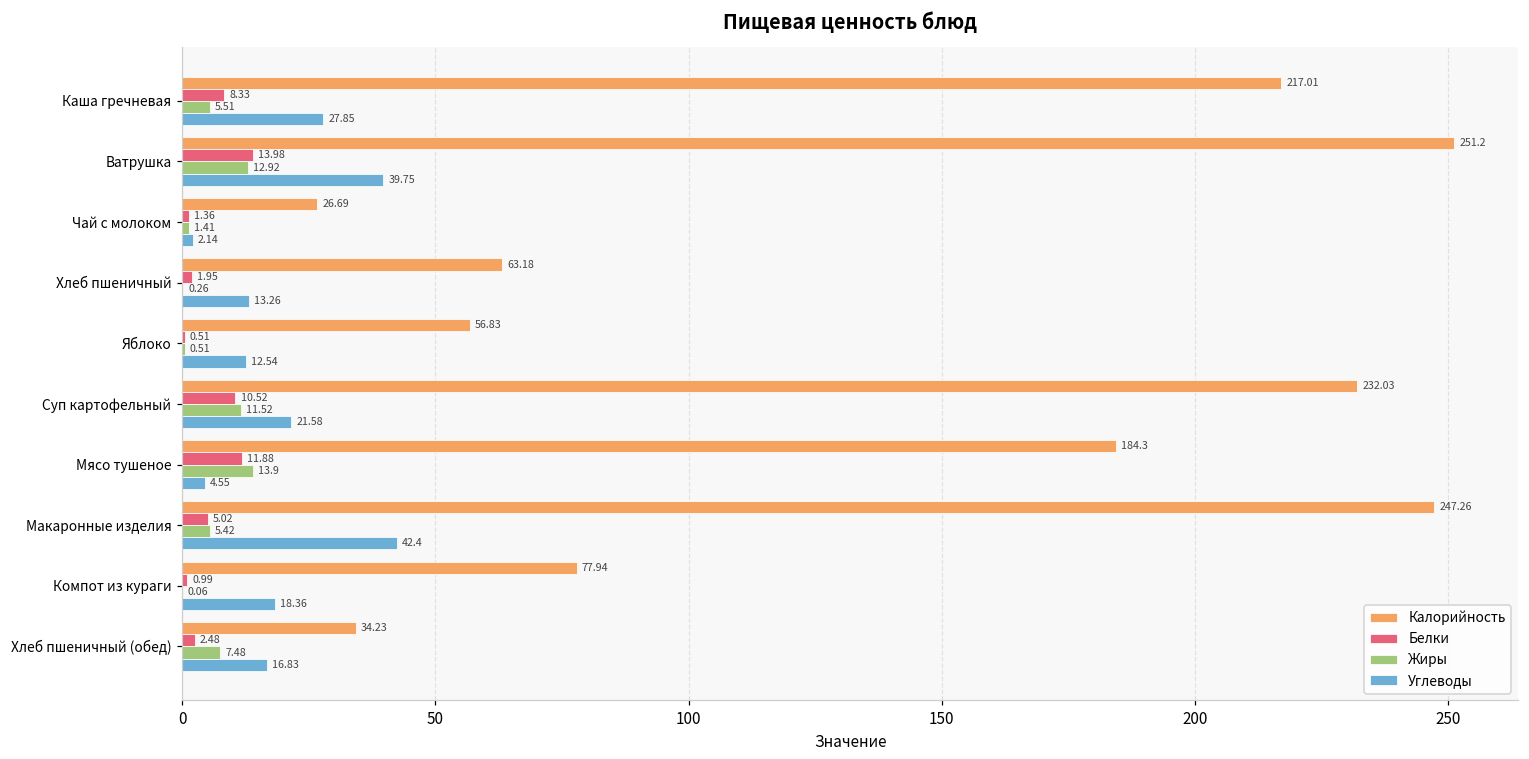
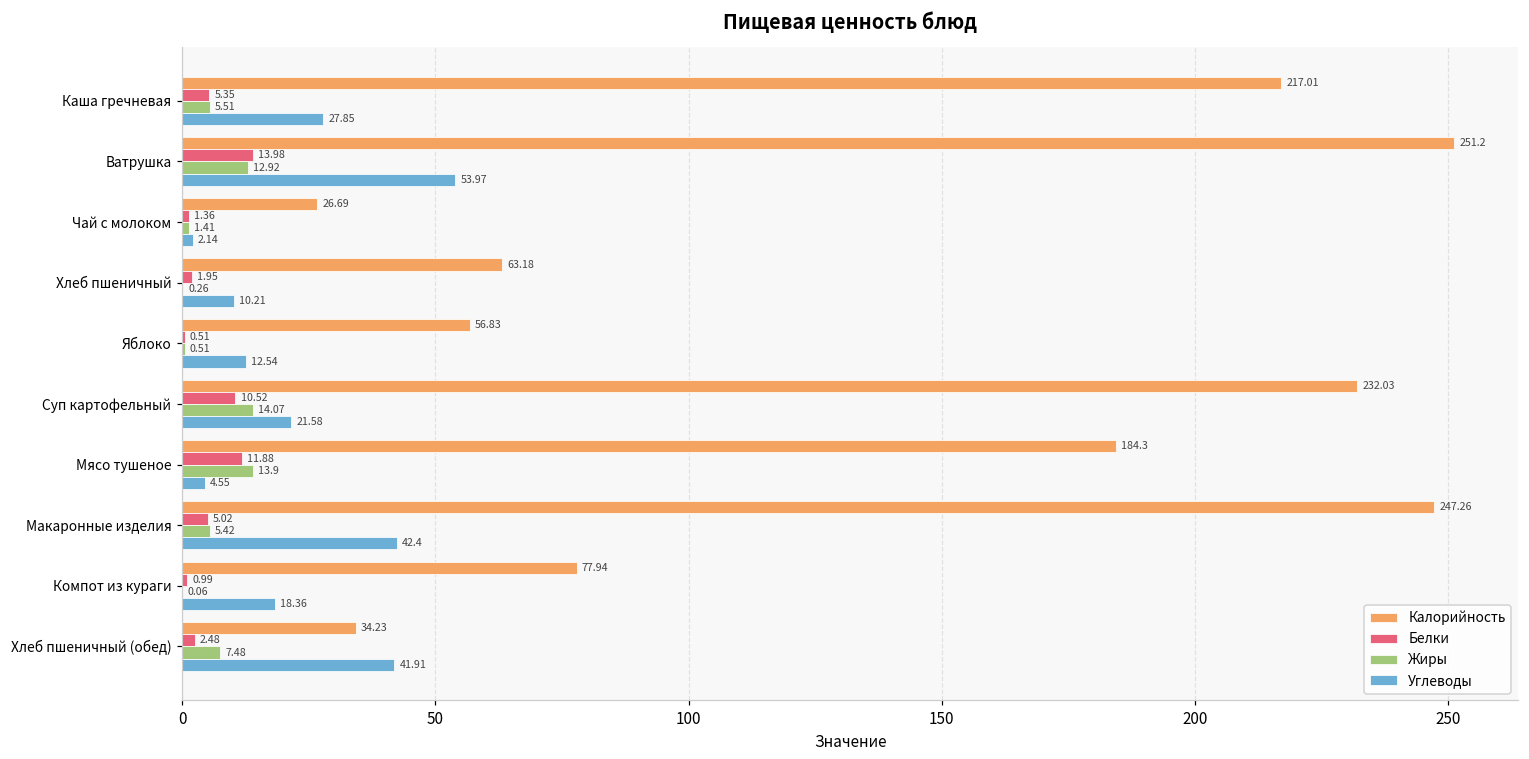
Белки, Каша гречневая: 8.33 -> 5.35
Углеводы, Ватрушка: 39.75 -> 53.97
Углеводы, Хлеб пшеничный: 13.26 -> 10.21
Жиры, Суп картофельный: 11.52 -> 14.07
Углеводы, Хлеб пшеничный (обед): 16.83 -> 41.91
